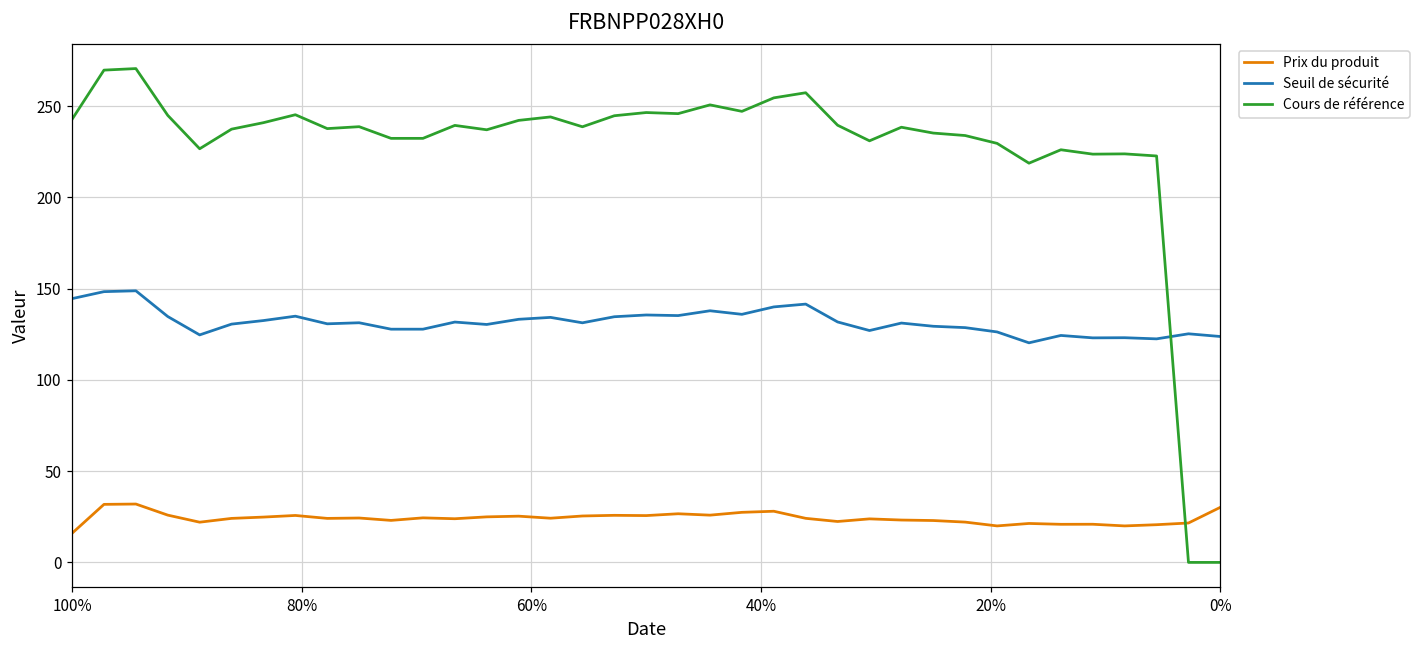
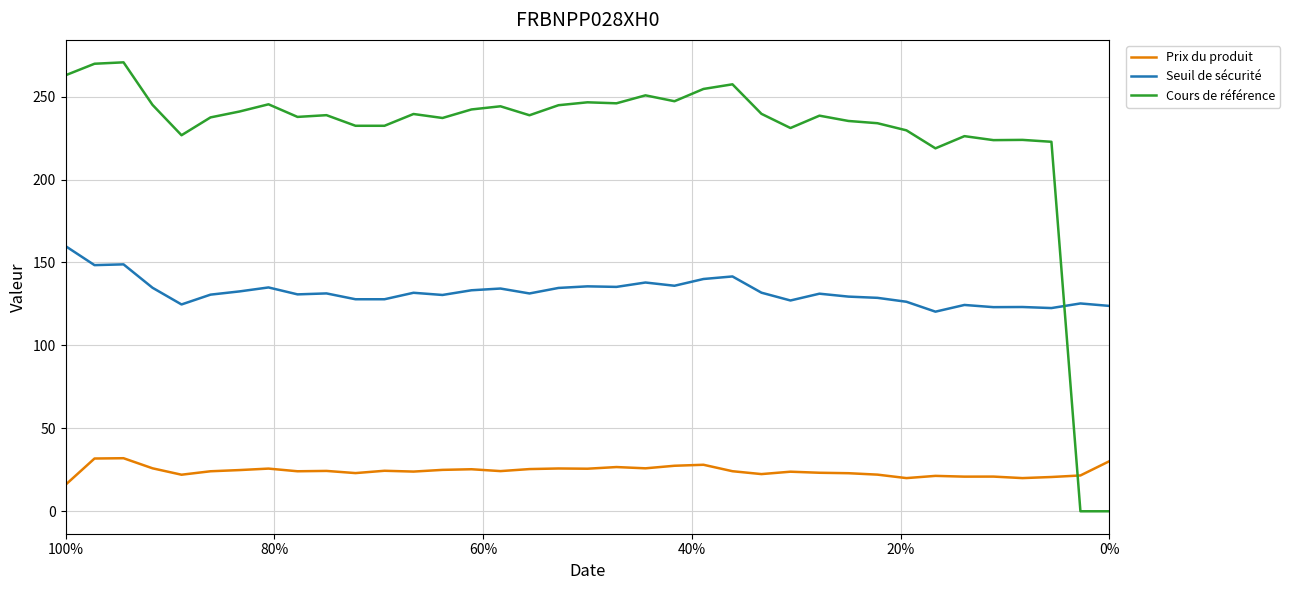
Seuil de sécurité, 100%: 145 -> 160
Cours de référence, 100%: 243 -> 263
